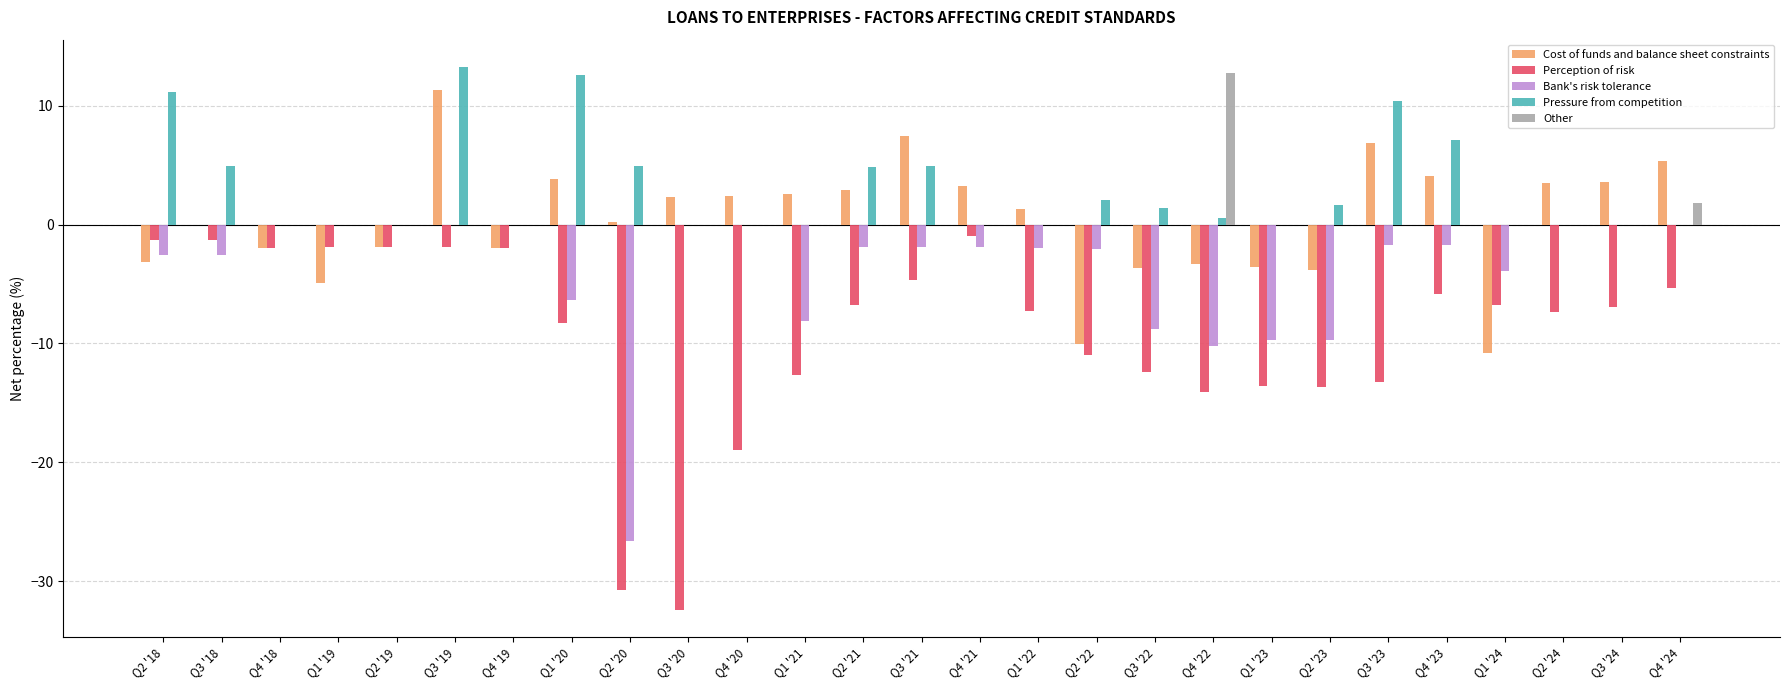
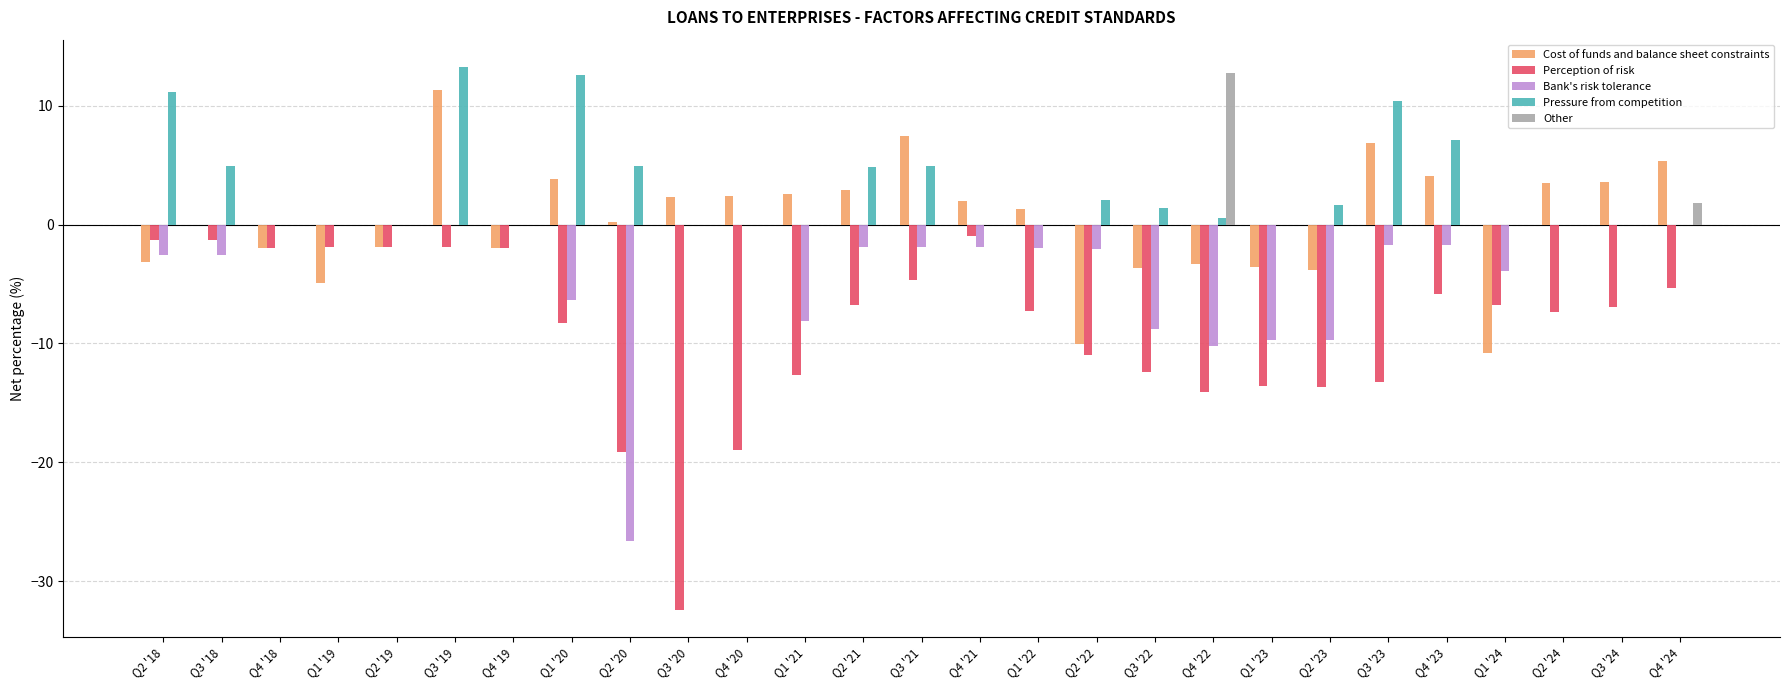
Perception of risk, Q2 '20: -30.7 -> -19.2
Cost of funds and balance sheet constraints, Q4 '21: 3.2 -> 2.0
